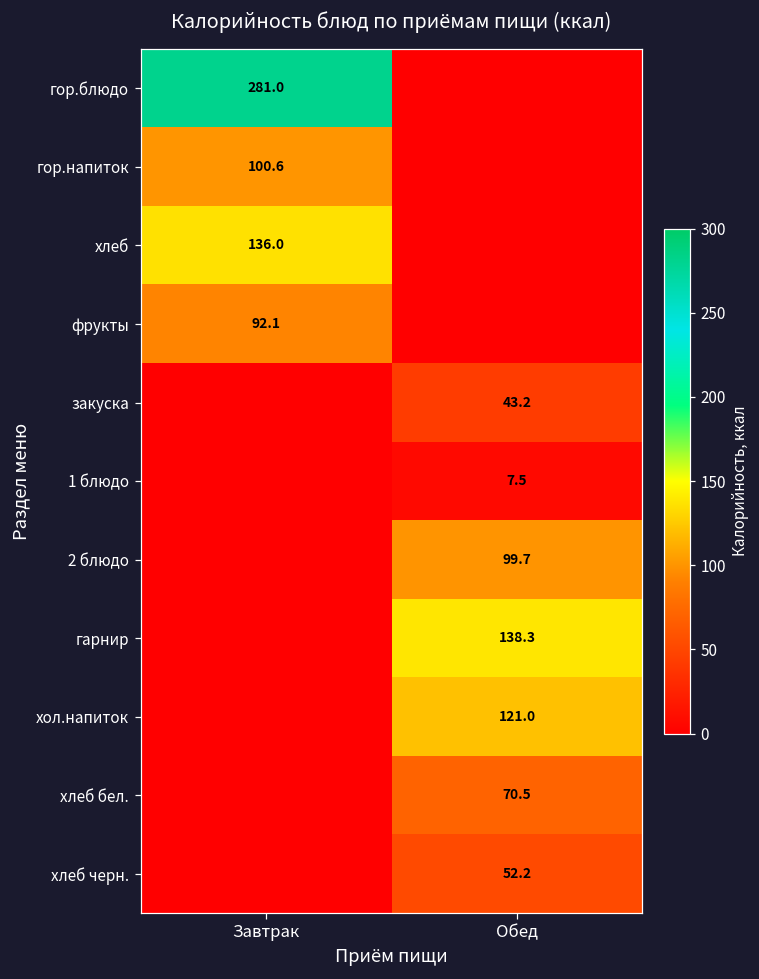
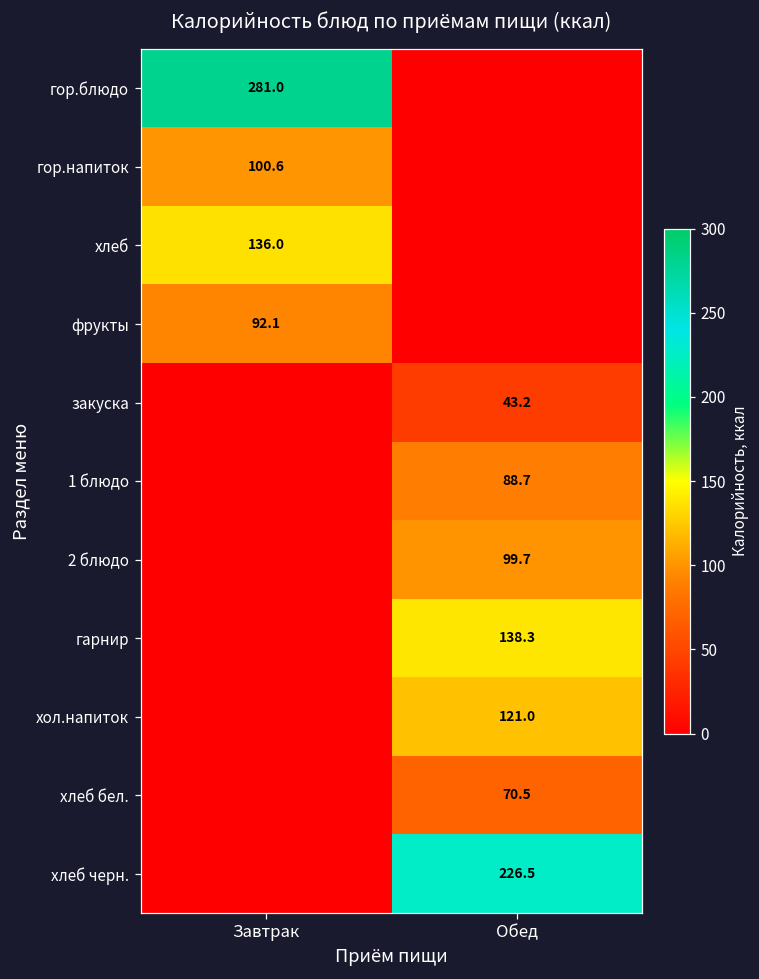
1 блюдо, Обед: 7.5 -> 88.7
хлеб черн., Обед: 52.2 -> 226.5
